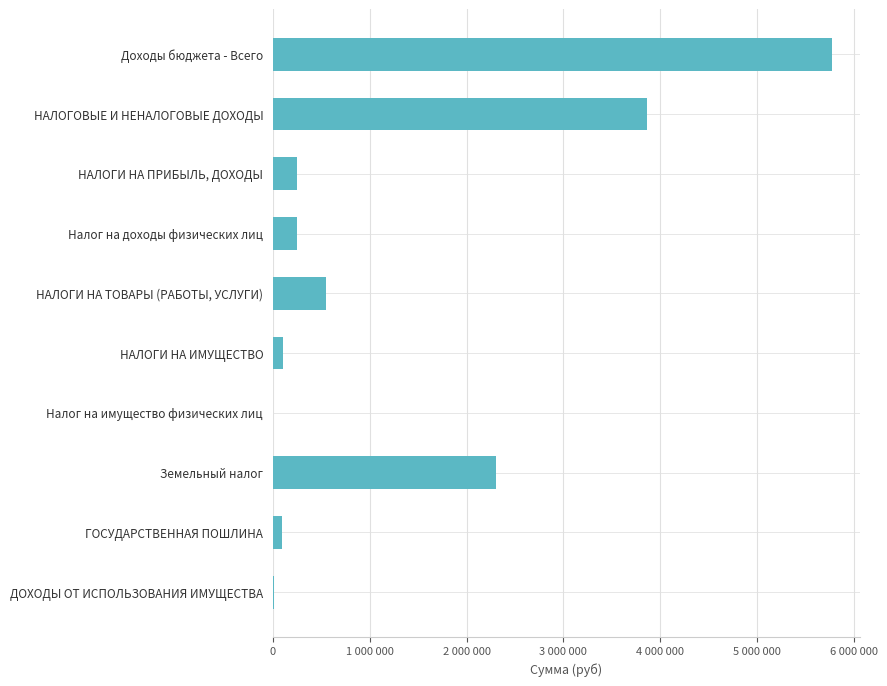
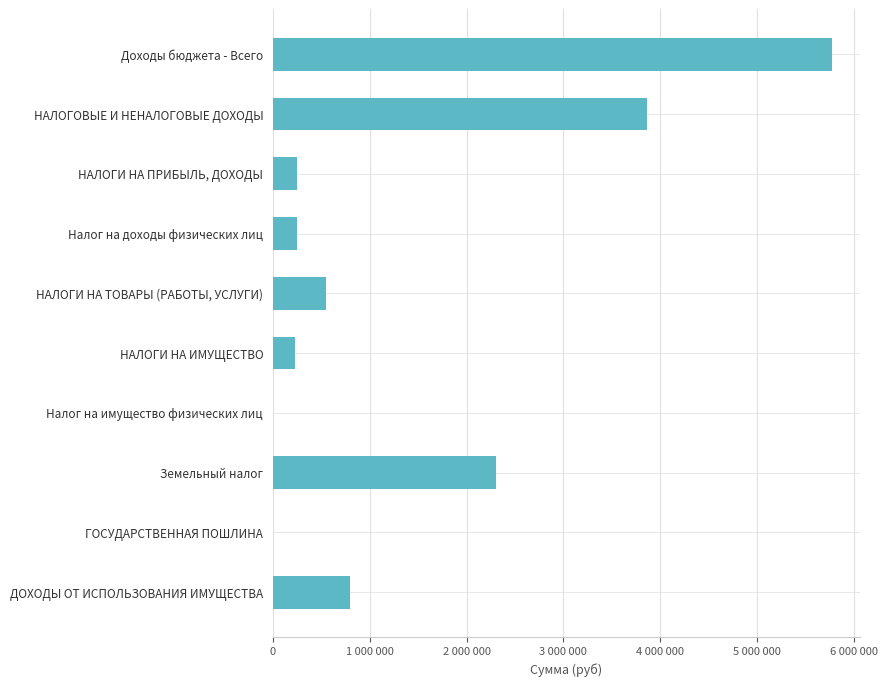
НАЛОГИ НА ИМУЩЕСТВО: 100000 -> 200000
ГОСУДАРСТВЕННАЯ ПОШЛИНА: 100000 -> 0
ДОХОДЫ ОТ ИСПОЛЬЗОВАНИЯ ИМУЩЕСТВА: 0 -> 800000
